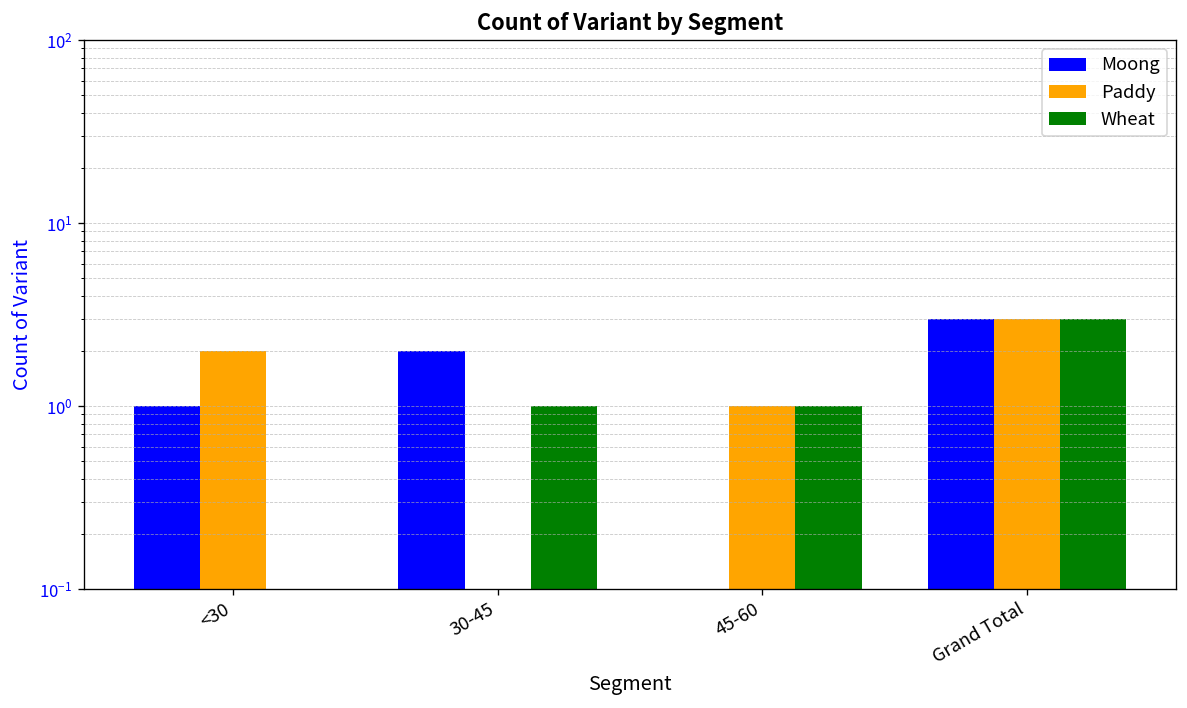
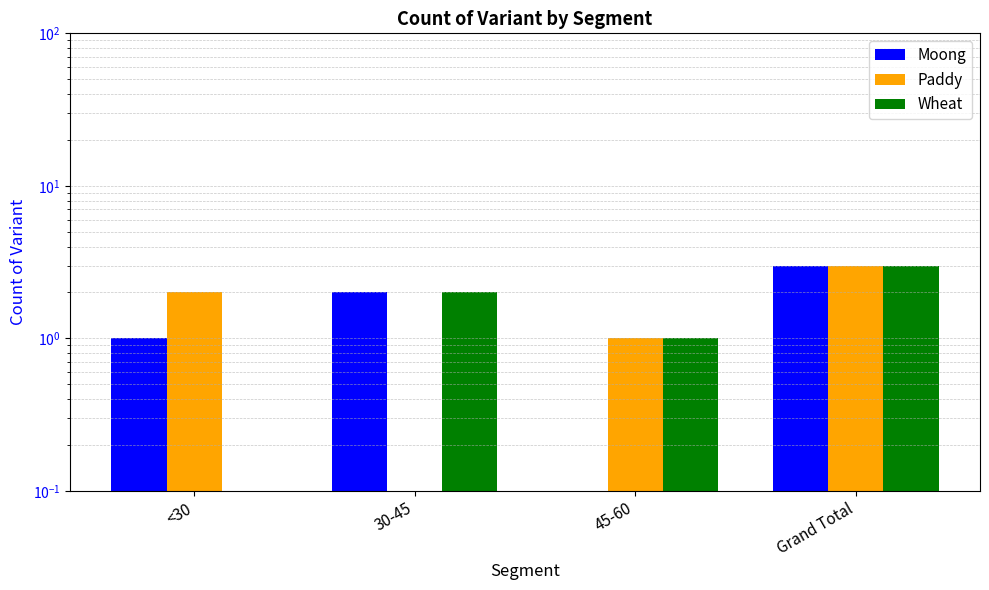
Wheat, 30-45: 1 -> 2
